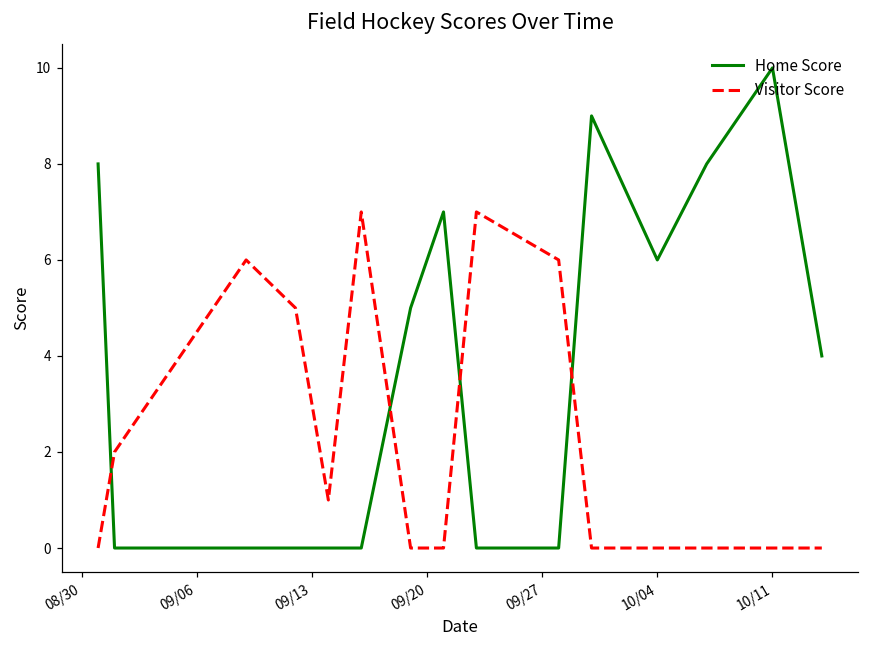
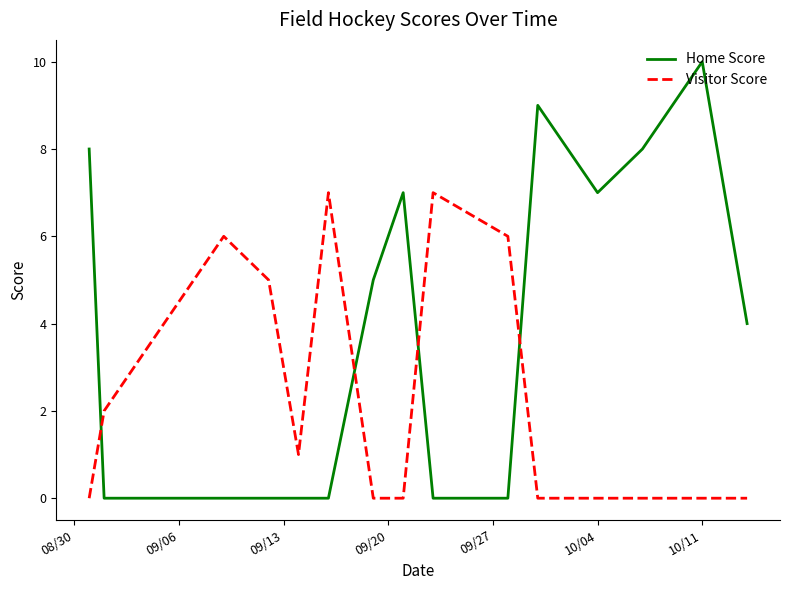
Home Score, 10/04: 6 -> 7
